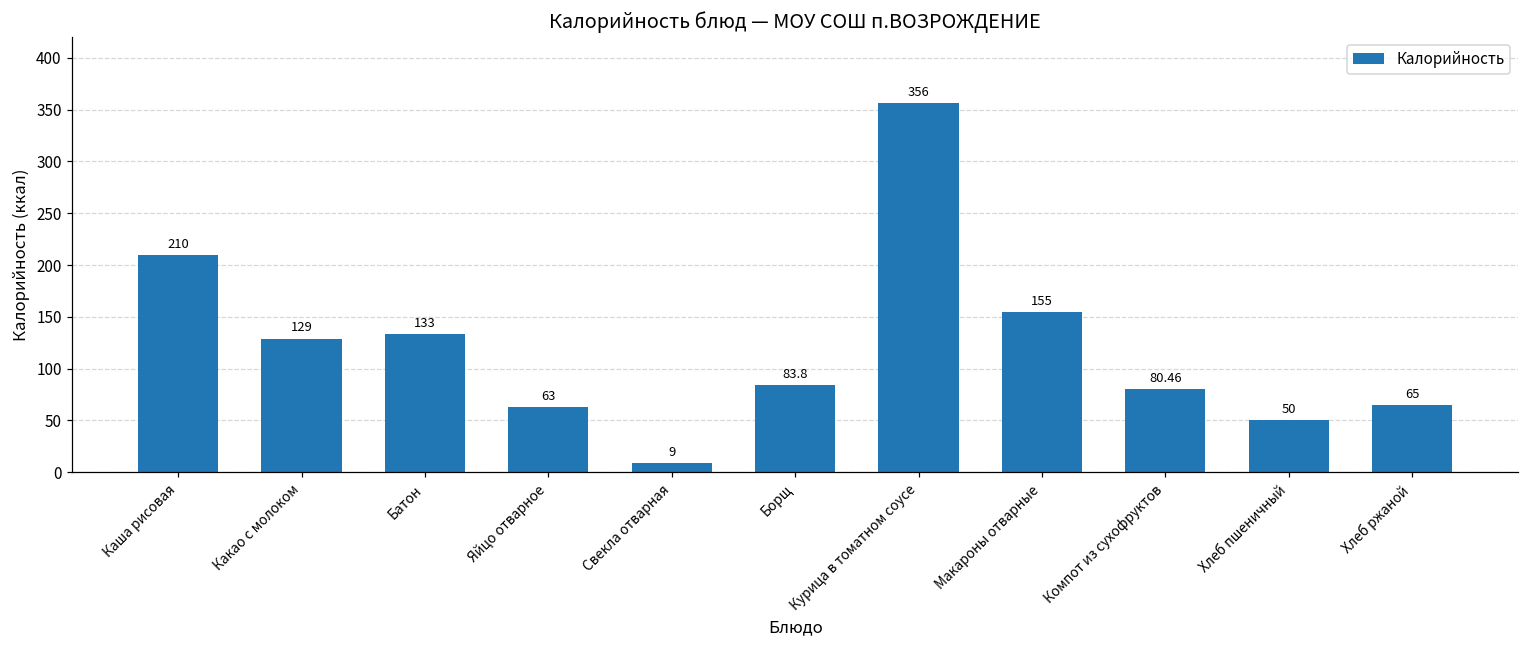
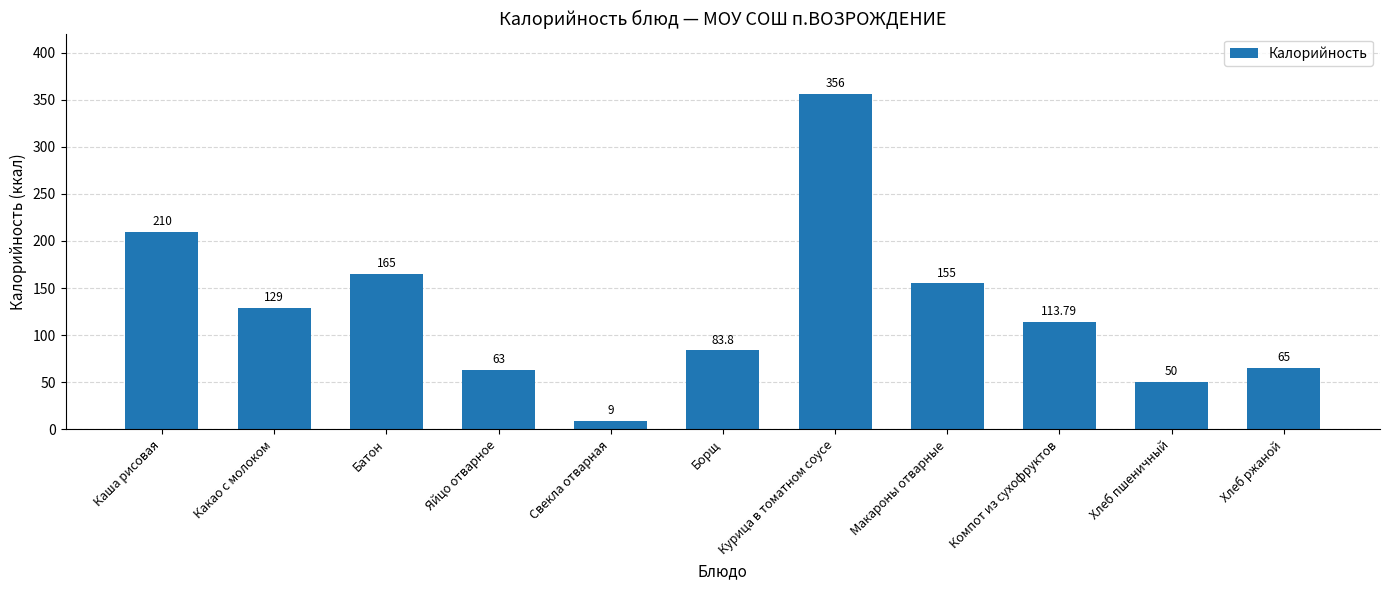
Батон: 133 -> 165
Компот из сухофруктов: 80.46 -> 113.79
